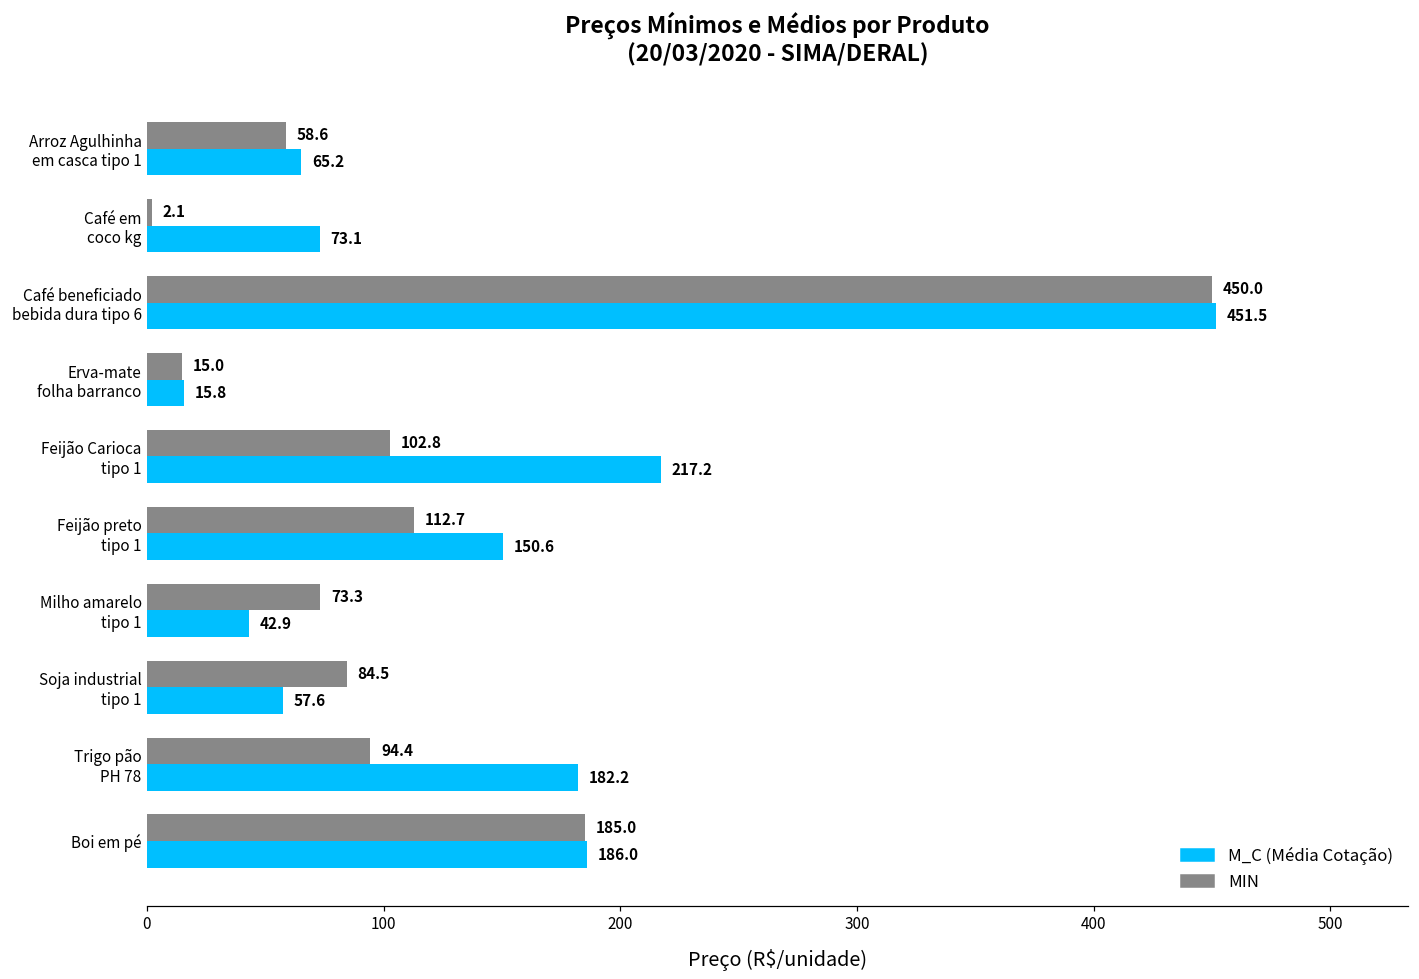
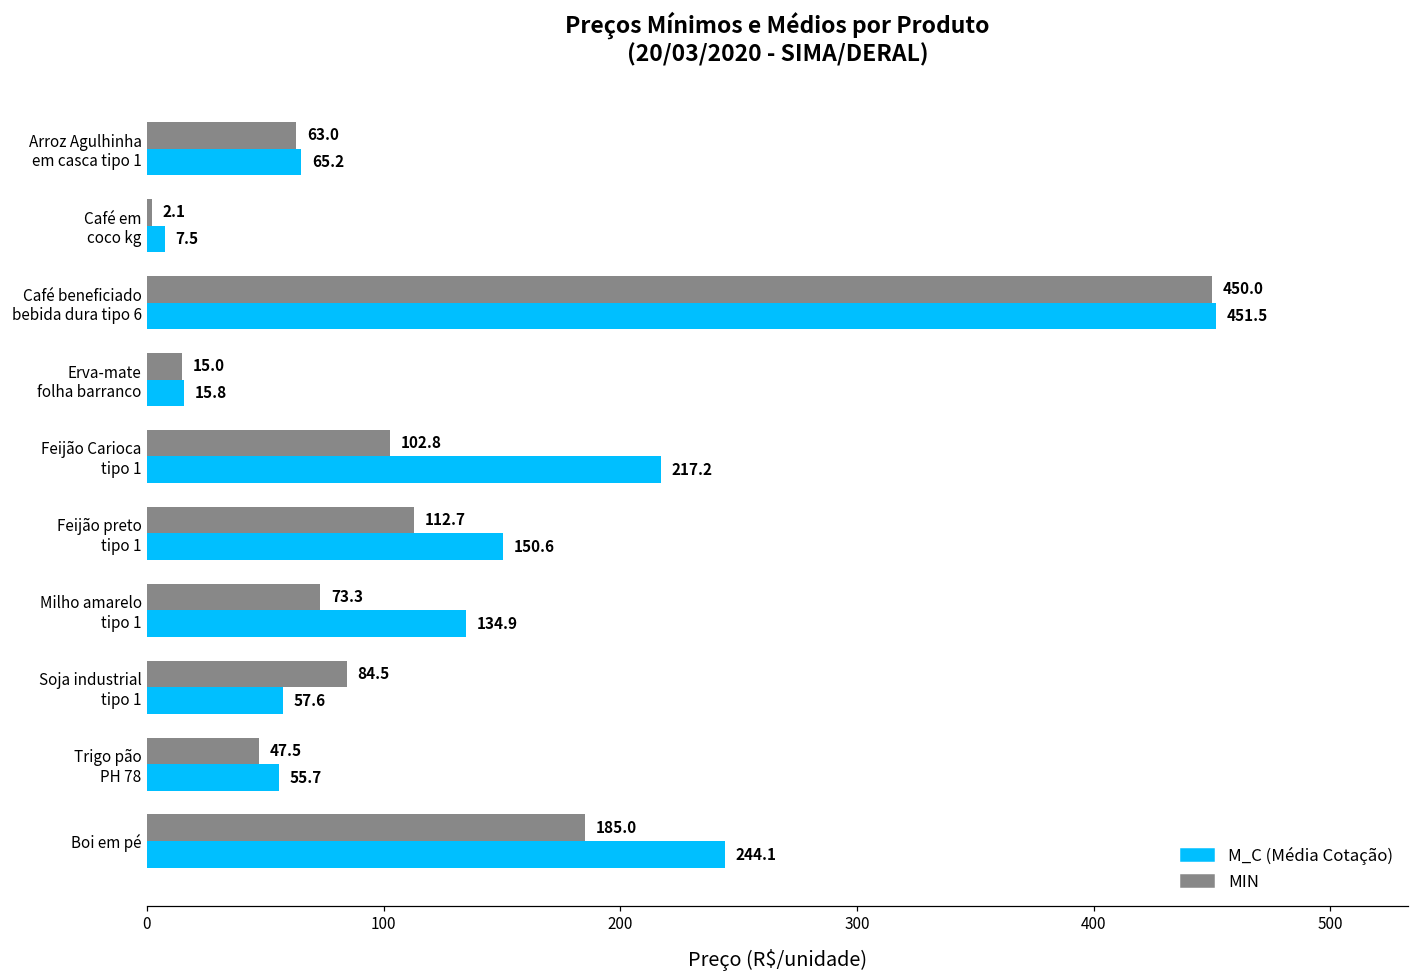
MIN, Arroz Agulhinha em casca tipo 1: 58.6 -> 63.0
M_C (Média Cotação), Café em coco kg: 73.1 -> 7.5
M_C (Média Cotação), Milho amarelo tipo 1: 42.9 -> 134.9
MIN, Trigo pão PH 78: 94.4 -> 47.5
M_C (Média Cotação), Trigo pão PH 78: 182.2 -> 55.7
M_C (Média Cotação), Boi em pé: 186.0 -> 244.1
